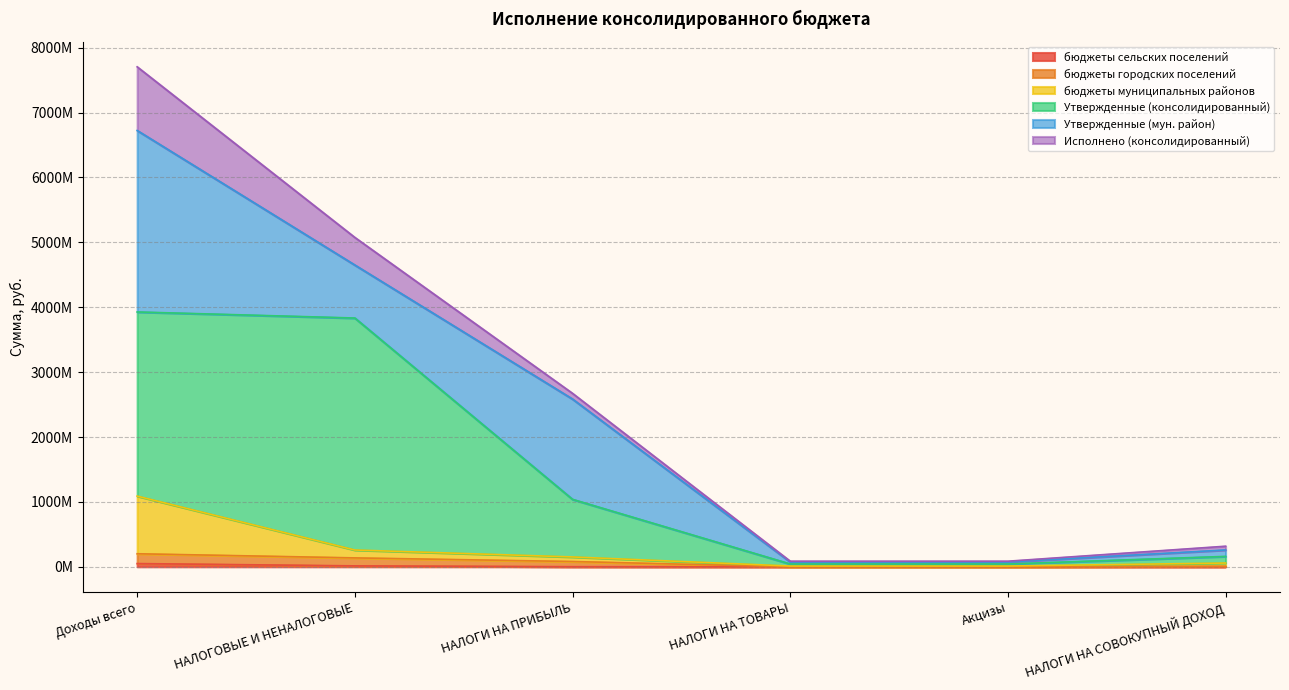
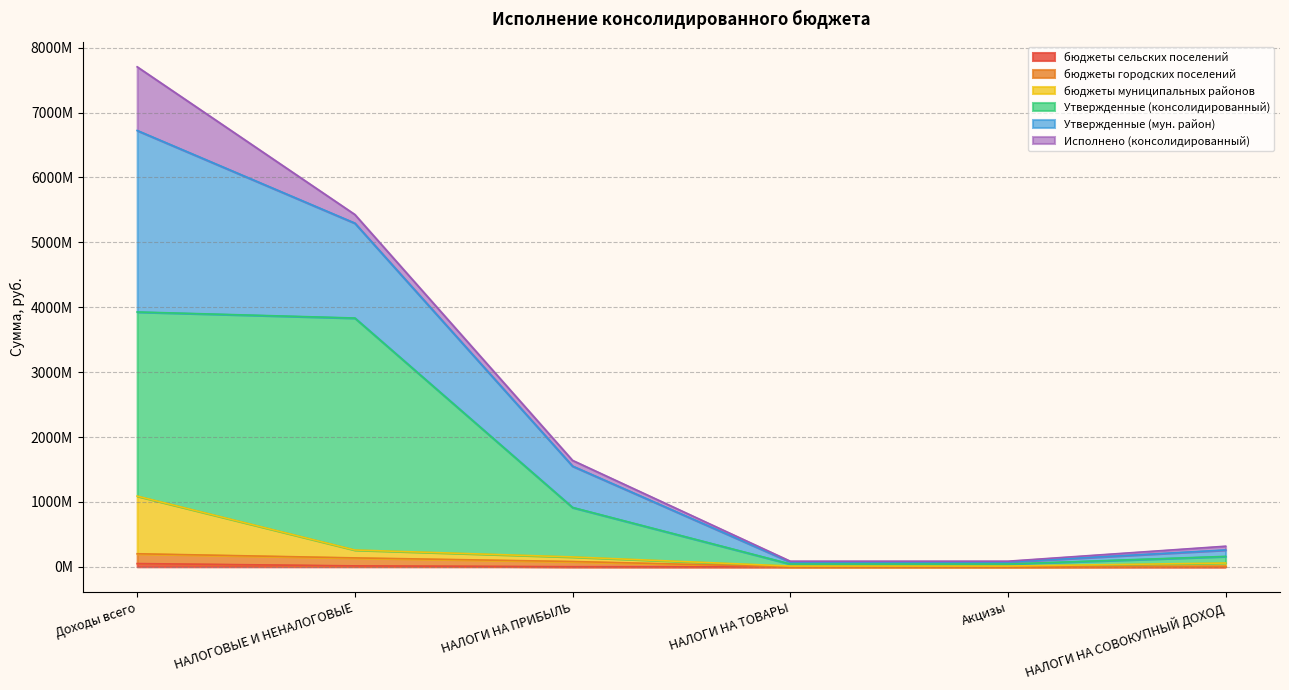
Утвержденные (мун. район), НАЛОГОВЫЕ И НЕНАЛОГОВЫЕ: 800000000 -> 1500000000
Исполнено (консолидированный), НАЛОГОВЫЕ И НЕНАЛОГОВЫЕ: 400000000 -> 100000000
Утвержденные (консолидированный), НАЛОГИ НА ПРИБЫЛЬ: 900000000 -> 800000000
Утвержденные (мун. район), НАЛОГИ НА ПРИБЫЛЬ: 1500000000 -> 600000000
